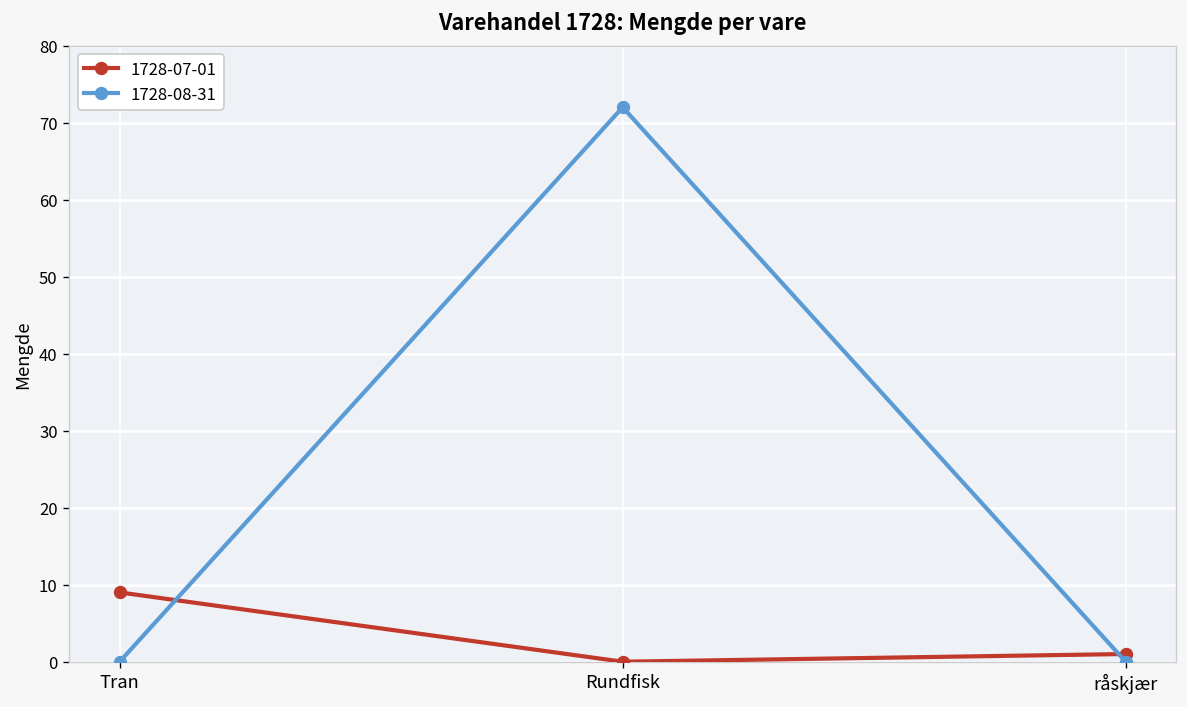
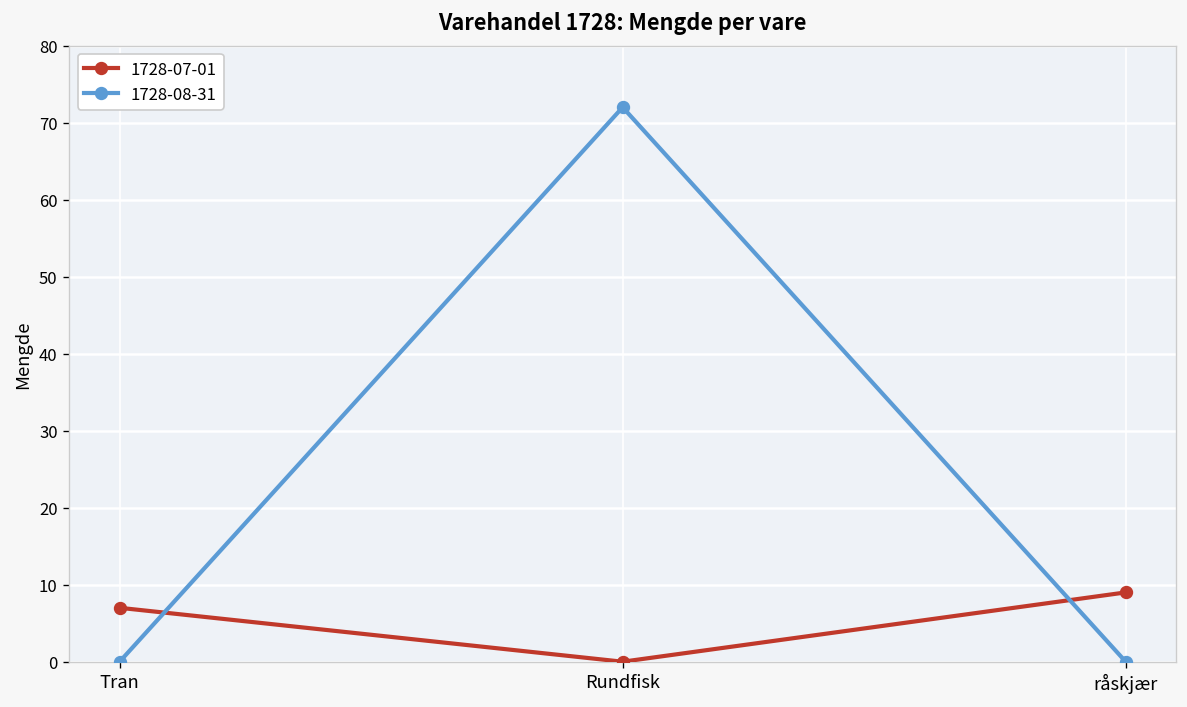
1728-07-01, Tran: 9 -> 7
1728-07-01, råskjær: 1 -> 9
